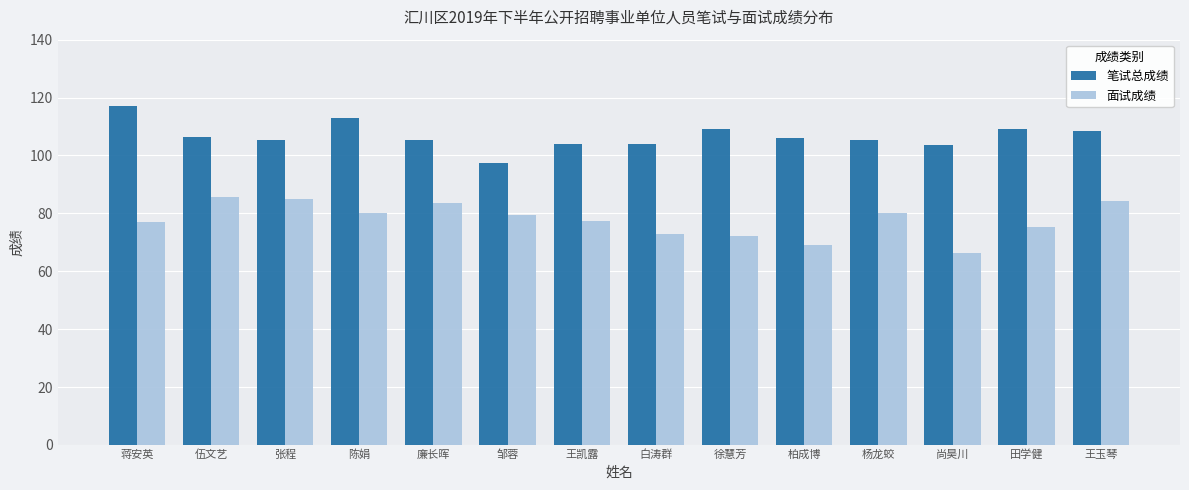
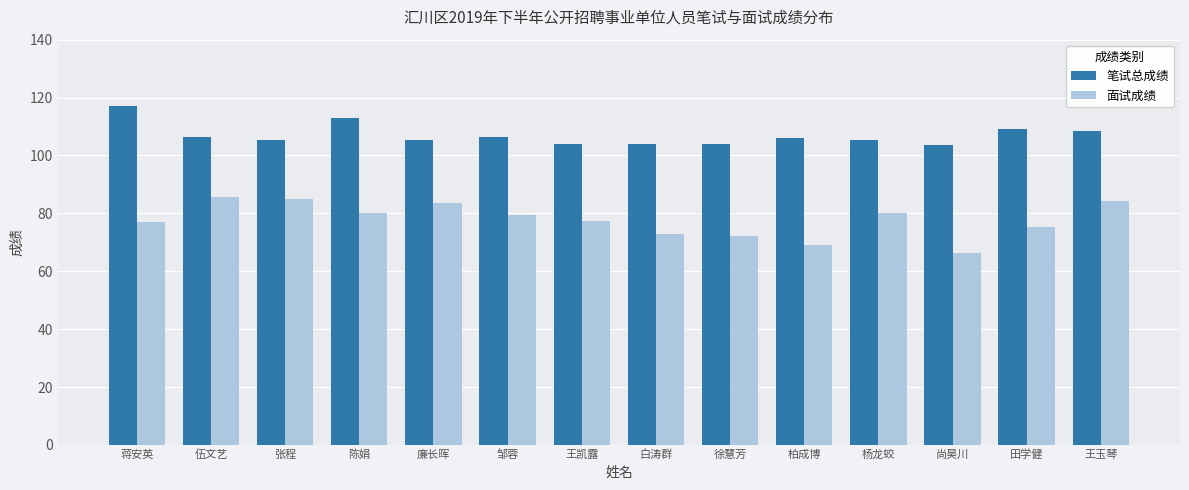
笔试总成绩, 邹蓉: 98 -> 107
笔试总成绩, 徐慧芳: 109 -> 104
